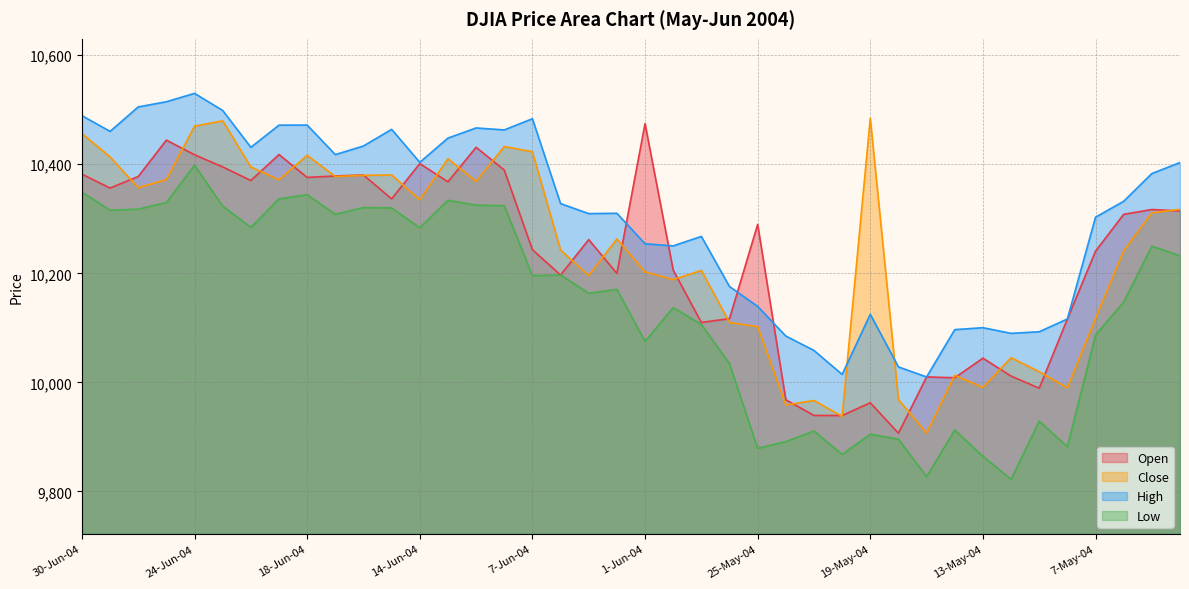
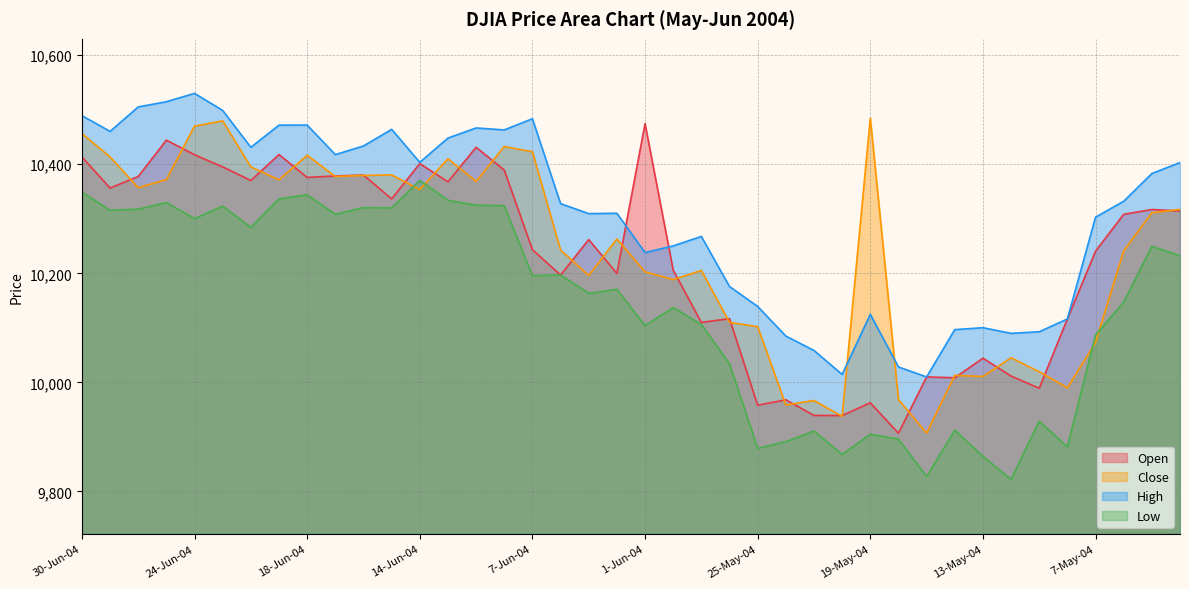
Open, 30-Jun-04: 10,380 -> 10,410
Low, 24-Jun-04: 10,400 -> 10,300
Close, 14-Jun-04: 10,330 -> 10,350
Low, 14-Jun-04: 10,280 -> 10,370
High, 1-Jun-04: 10,250 -> 10,240
Low, 1-Jun-04: 10,080 -> 10,100
Open, 25-May-04: 10,290 -> 9,960
Close, 13-May-04: 9,990 -> 10,010
Close, 7-May-04: 10,120 -> 10,070
